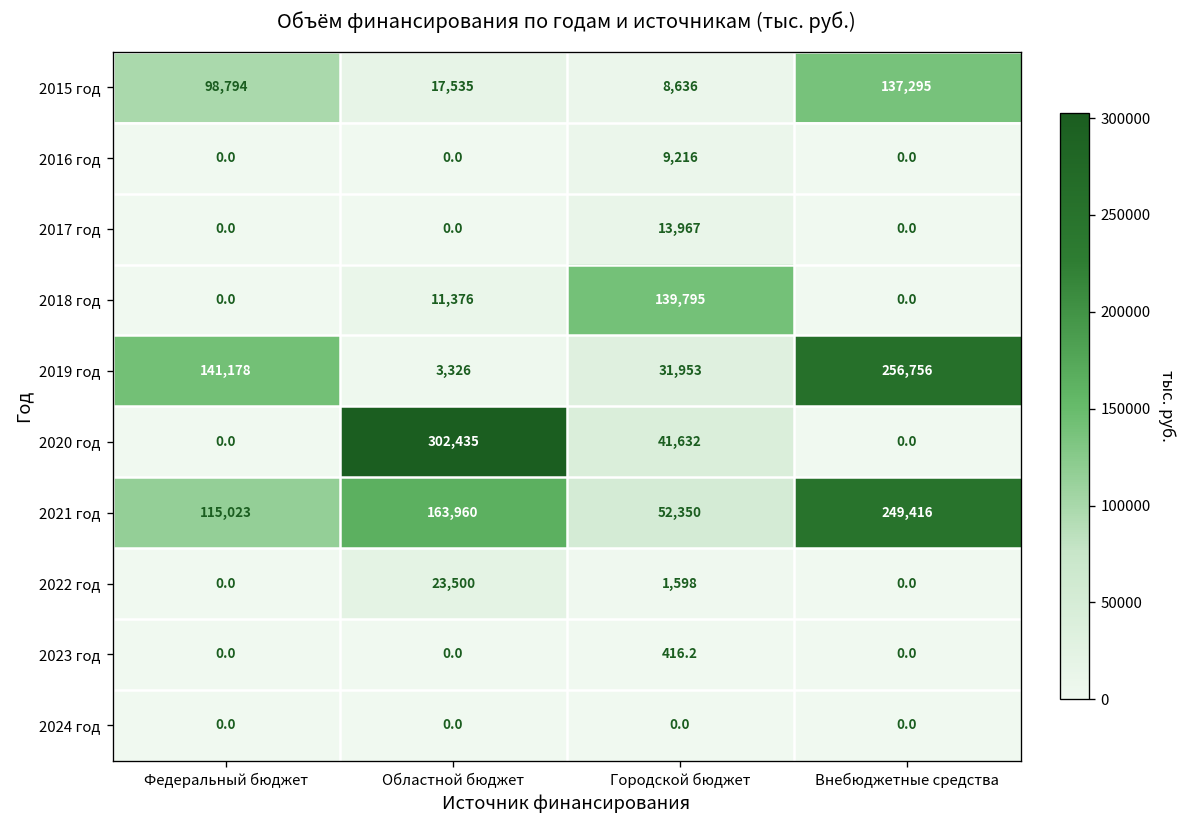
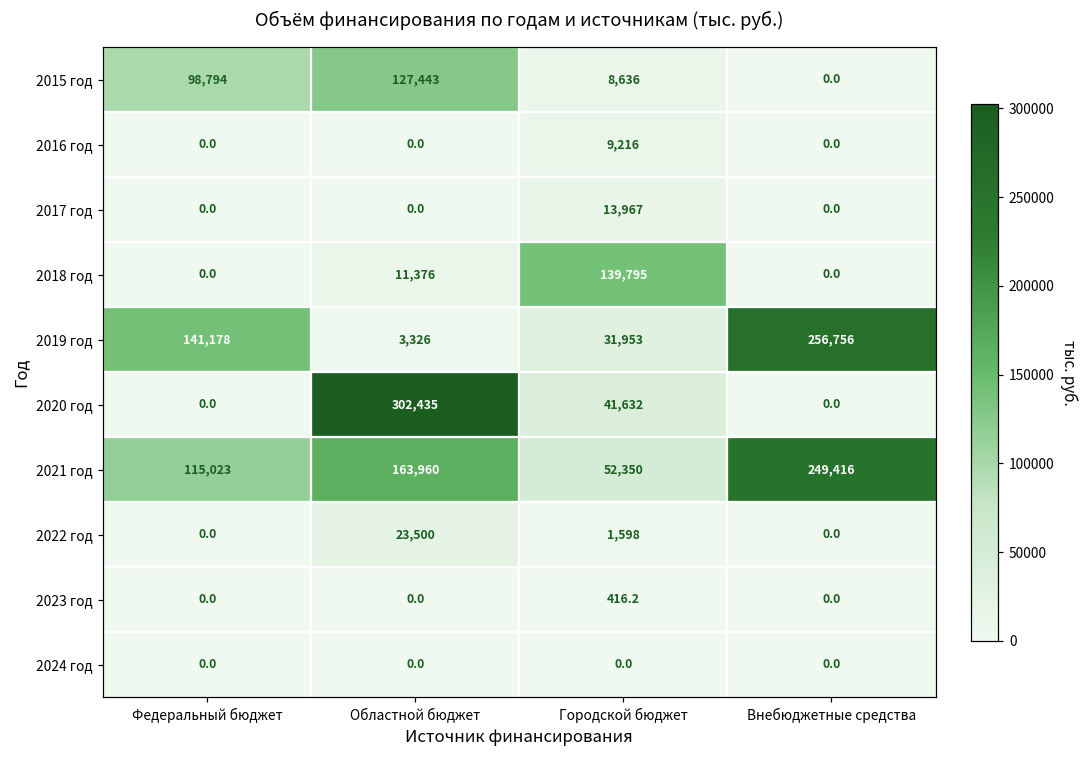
2015 год, Областной бюджет: 17,535 -> 127,443
2015 год, Внебюджетные средства: 137,295 -> 0.0
